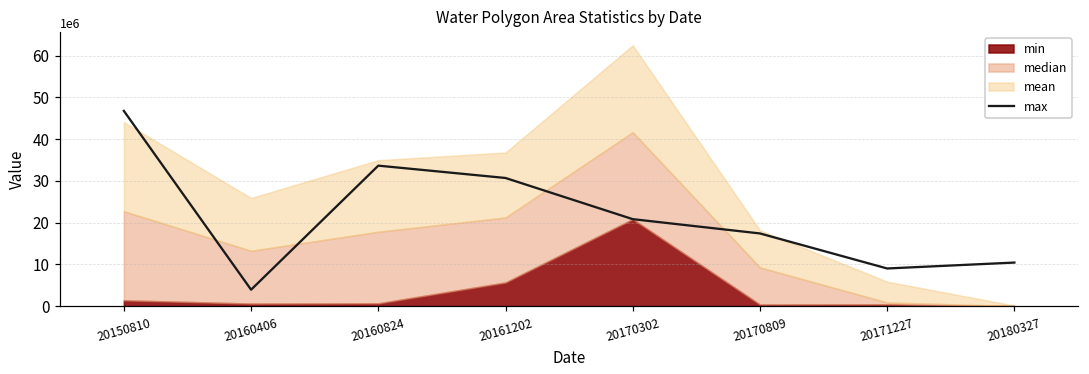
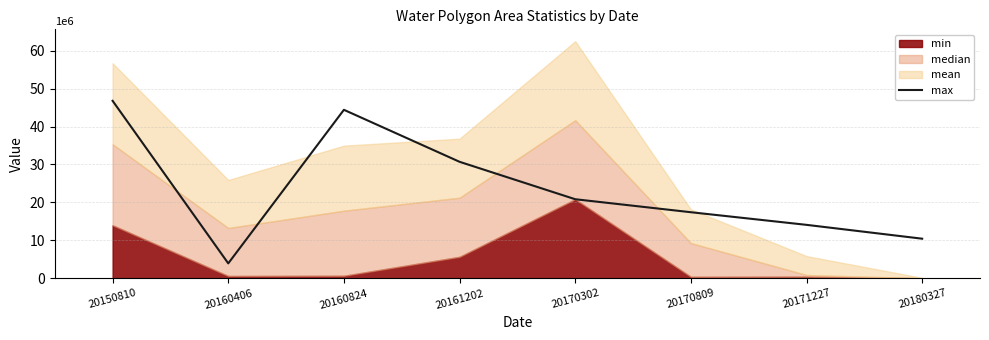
min, 20150810: 1000000 -> 14000000
max, 20160824: 34000000 -> 44000000
max, 20171227: 9000000 -> 14000000
